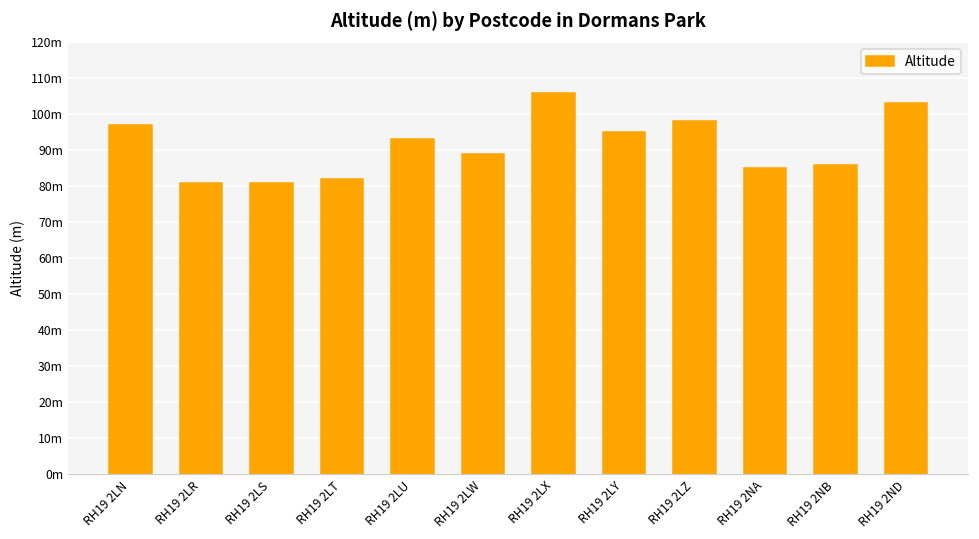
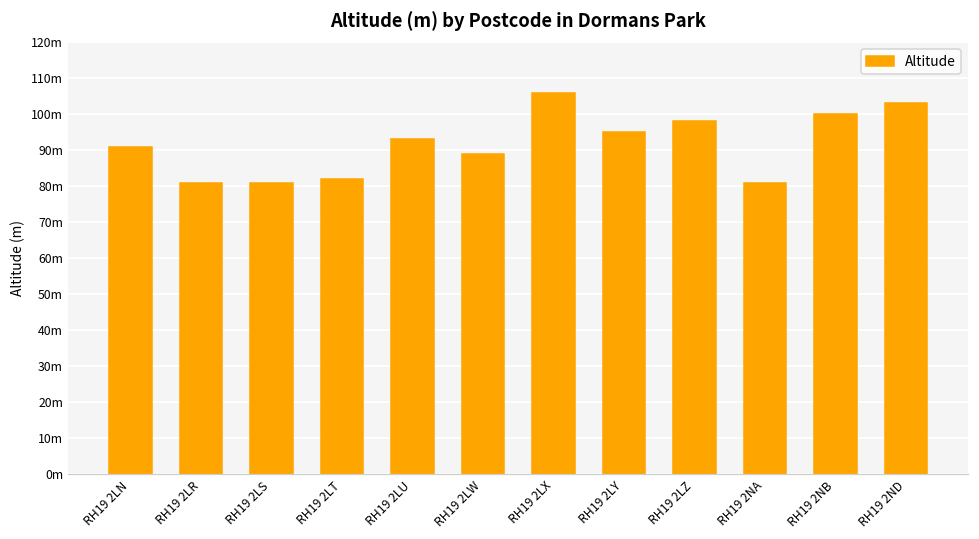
RH19 2LN: 97m -> 91m
RH19 2NA: 85m -> 81m
RH19 2NB: 86m -> 100m
